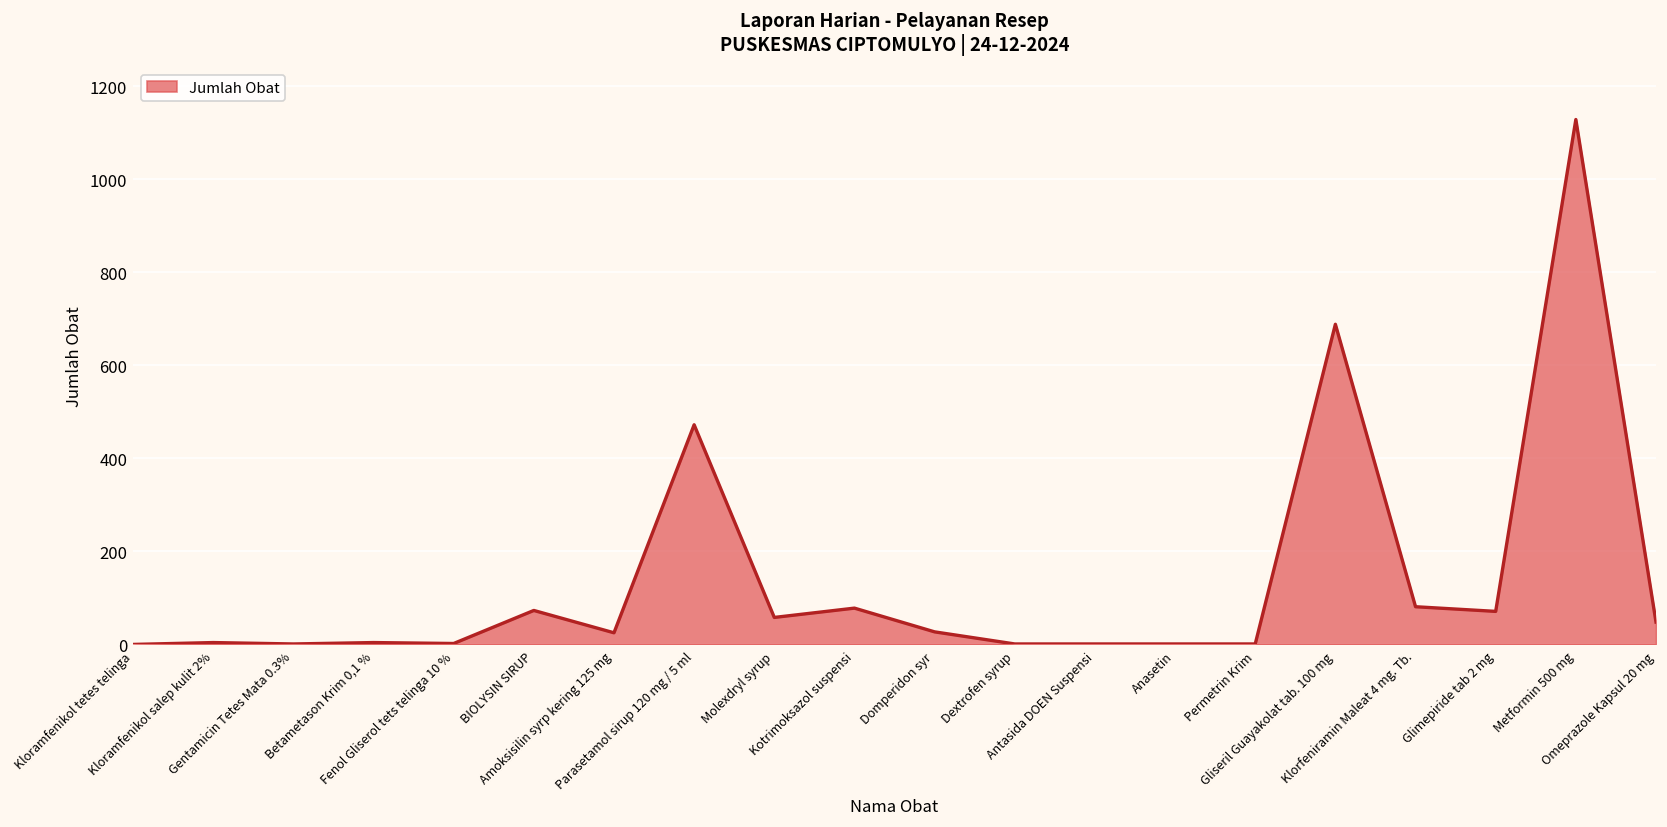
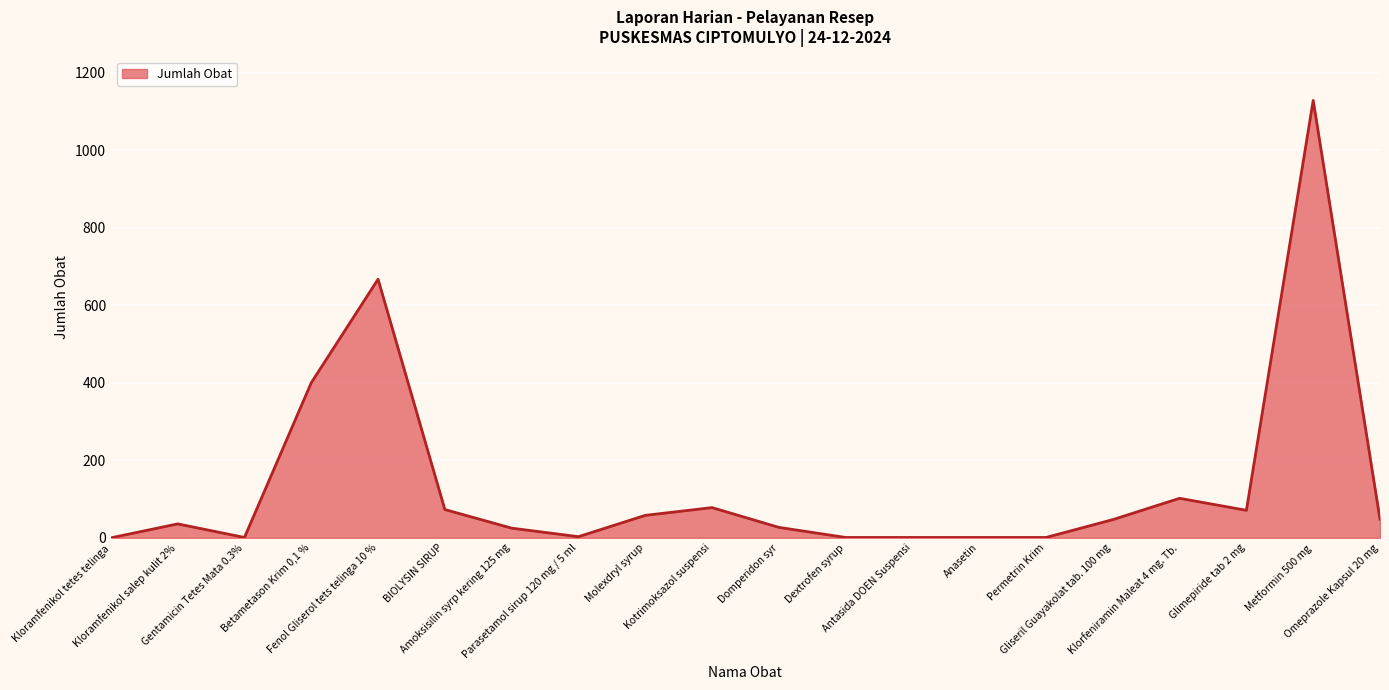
Kloramfenikol salep kulit 2%: 0 -> 40
Betametason Krim 0,1 %: 0 -> 400
Fenol Gliserol tets telinga 10 %: 0 -> 670
Parasetamol sirup 120 mg / 5 ml: 470 -> 0
Gliseril Guayakolat tab. 100 mg: 690 -> 50
Klorfeniramin Maleat 4 mg. Tb.: 80 -> 100
